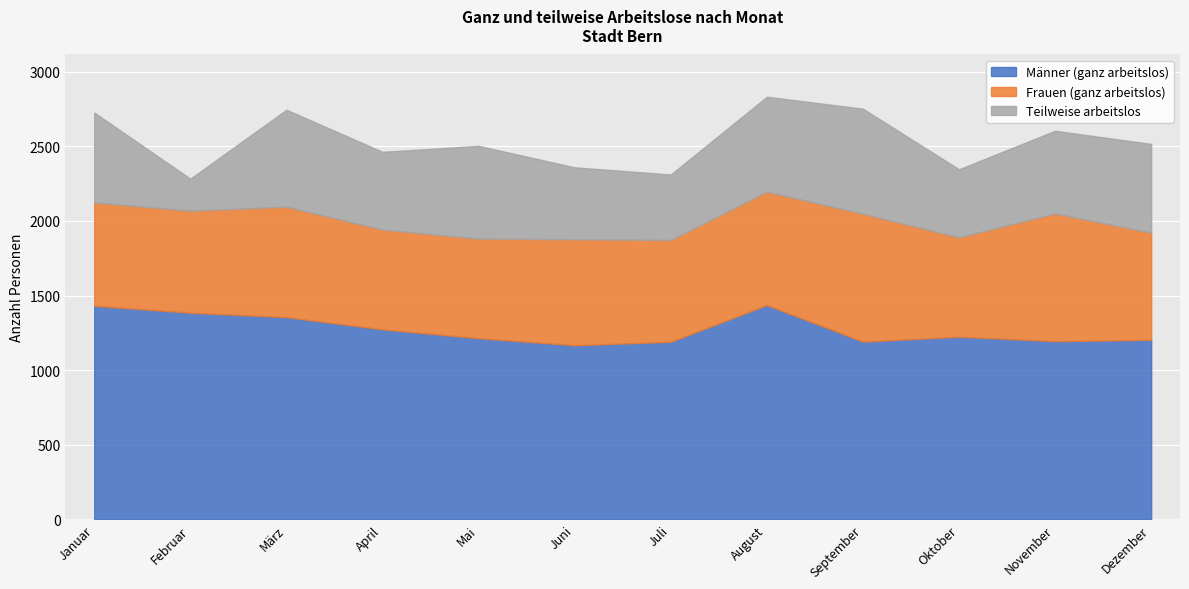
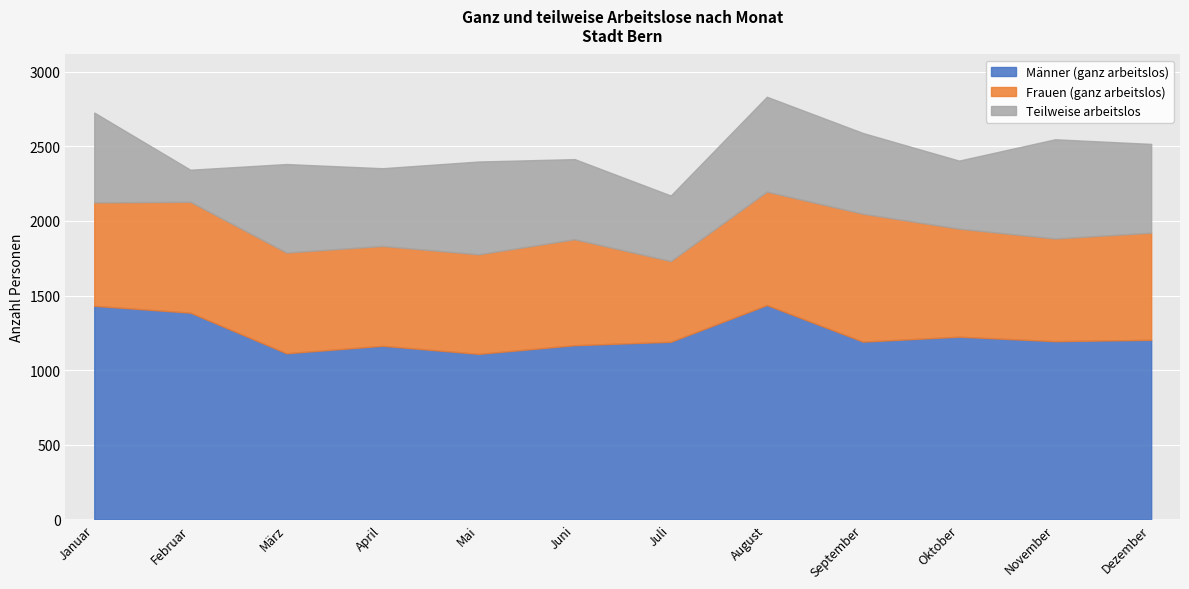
Frauen (ganz arbeitslos), Februar: 680 -> 740
Männer (ganz arbeitslos), März: 1360 -> 1110
Frauen (ganz arbeitslos), März: 740 -> 680
Teilweise arbeitslos, März: 650 -> 590
Männer (ganz arbeitslos), April: 1270 -> 1160
Männer (ganz arbeitslos), Mai: 1210 -> 1110
Teilweise arbeitslos, Juni: 480 -> 540
Frauen (ganz arbeitslos), Juli: 680 -> 540
Teilweise arbeitslos, September: 700 -> 540
Frauen (ganz arbeitslos), Oktober: 670 -> 720
Frauen (ganz arbeitslos), November: 860 -> 690
Teilweise arbeitslos, November: 550 -> 670
